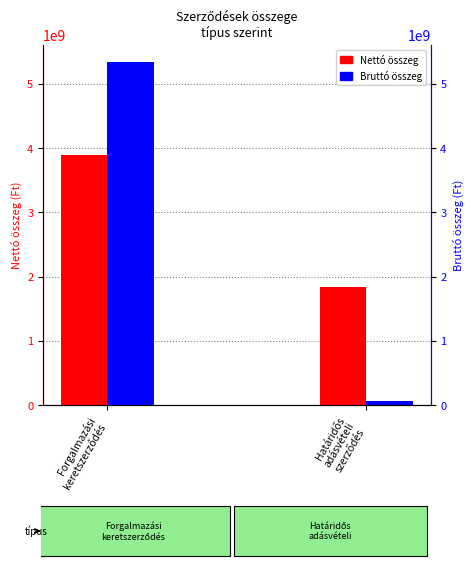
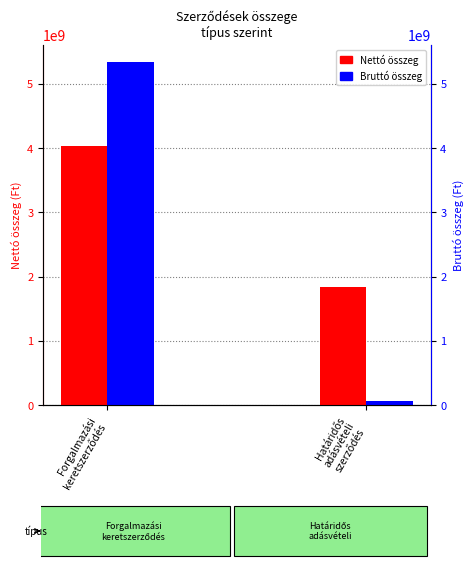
Nettó összeg, Forgalmazási keretszerződés: 3900000000 -> 4000000000
